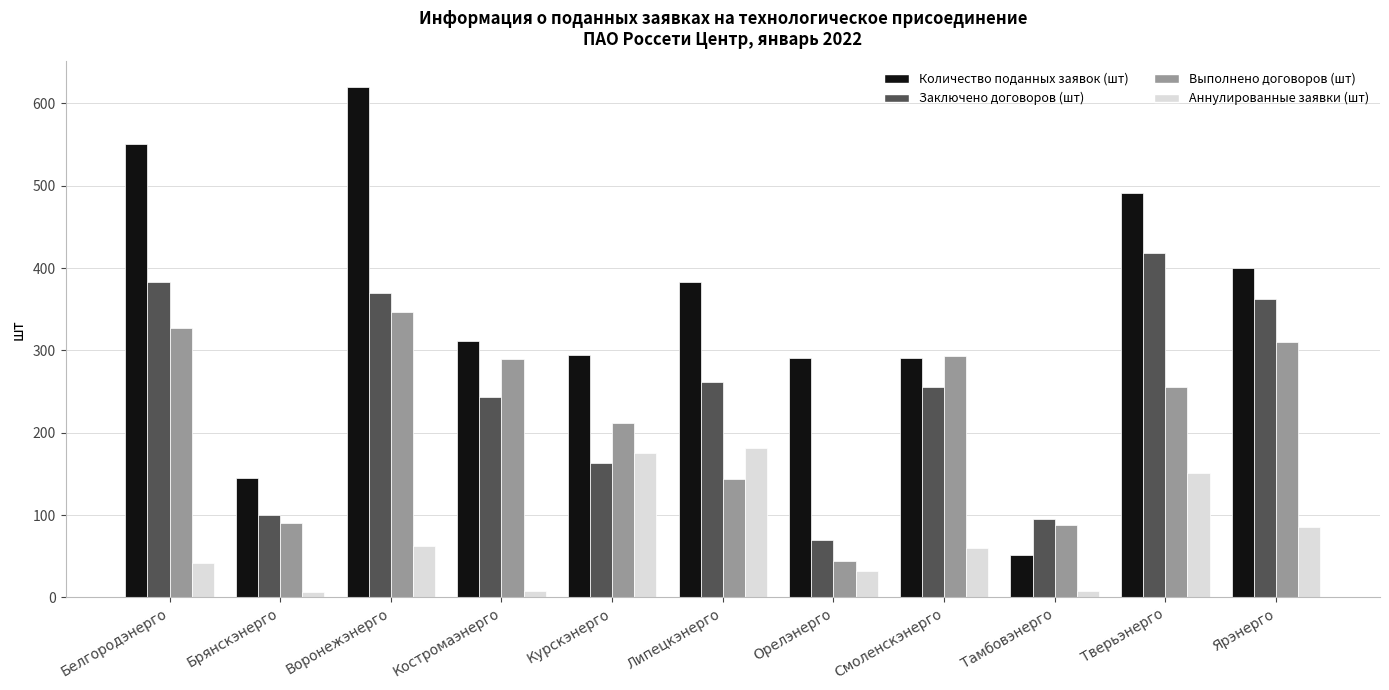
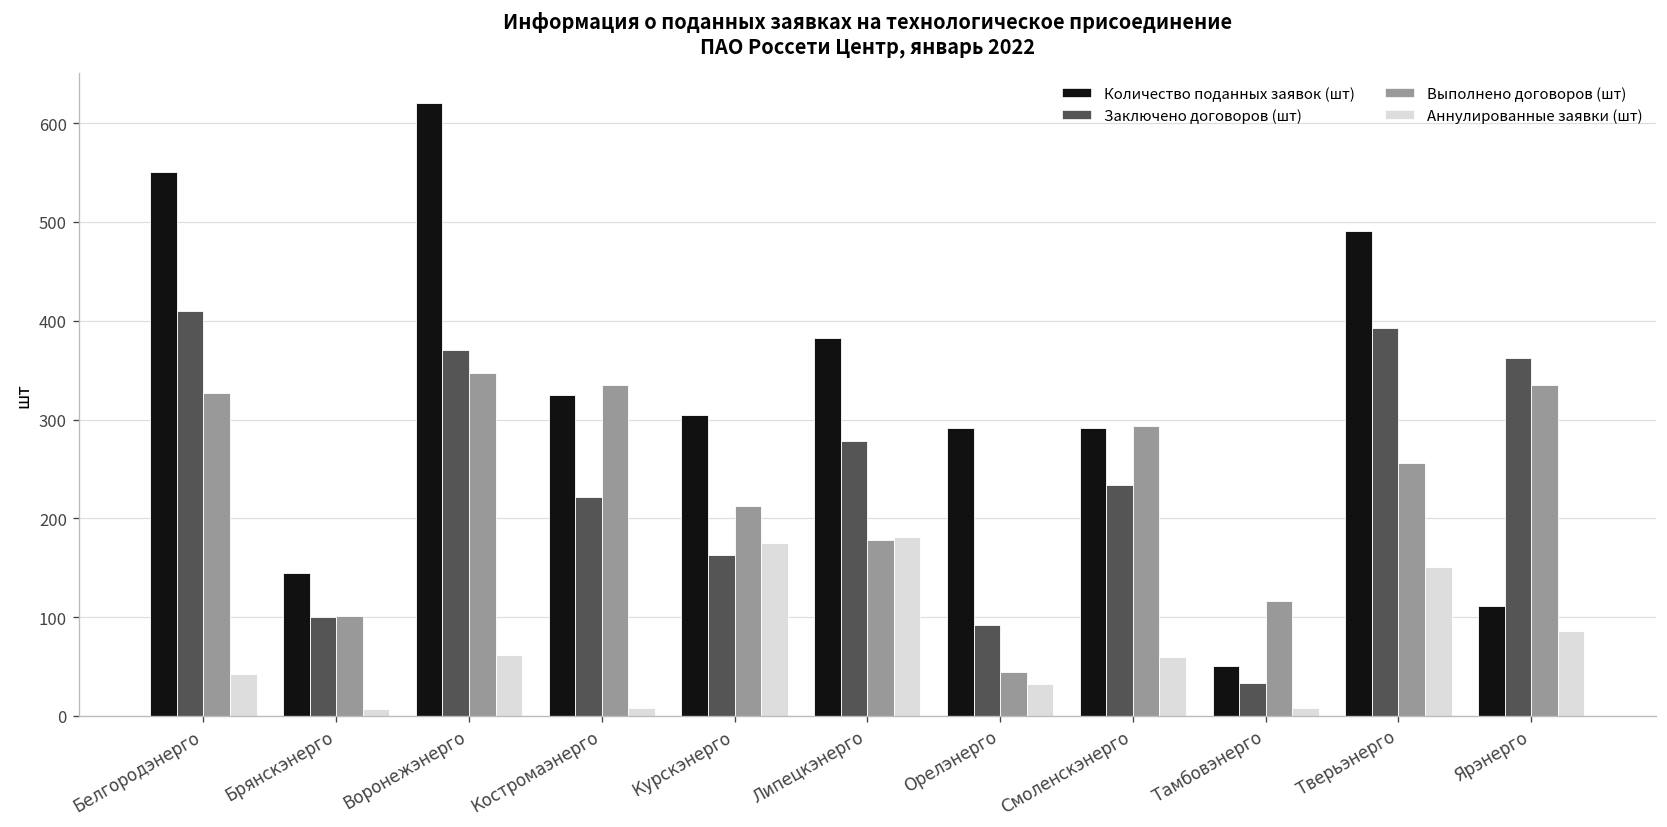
Заключено договоров (шт), Белгородэнерго: 380 -> 410
Выполнено договоров (шт), Брянскэнерго: 90 -> 100
Количество поданных заявок (шт), Костромаэнерго: 310 -> 330
Заключено договоров (шт), Костромаэнерго: 240 -> 220
Выполнено договоров (шт), Костромаэнерго: 290 -> 340
Количество поданных заявок (шт), Курскэнерго: 300 -> 310
Заключено договоров (шт), Липецкэнерго: 260 -> 280
Выполнено договоров (шт), Липецкэнерго: 140 -> 180
Заключено договоров (шт), Орелэнерго: 70 -> 90
Заключено договоров (шт), Смоленскэнерго: 260 -> 230
Заключено договоров (шт), Тамбовэнерго: 100 -> 30
Выполнено договоров (шт), Тамбовэнерго: 90 -> 120
Заключено договоров (шт), Тверьэнерго: 420 -> 390
Количество поданных заявок (шт), Ярэнерго: 400 -> 110
Выполнено договоров (шт), Ярэнерго: 310 -> 340
